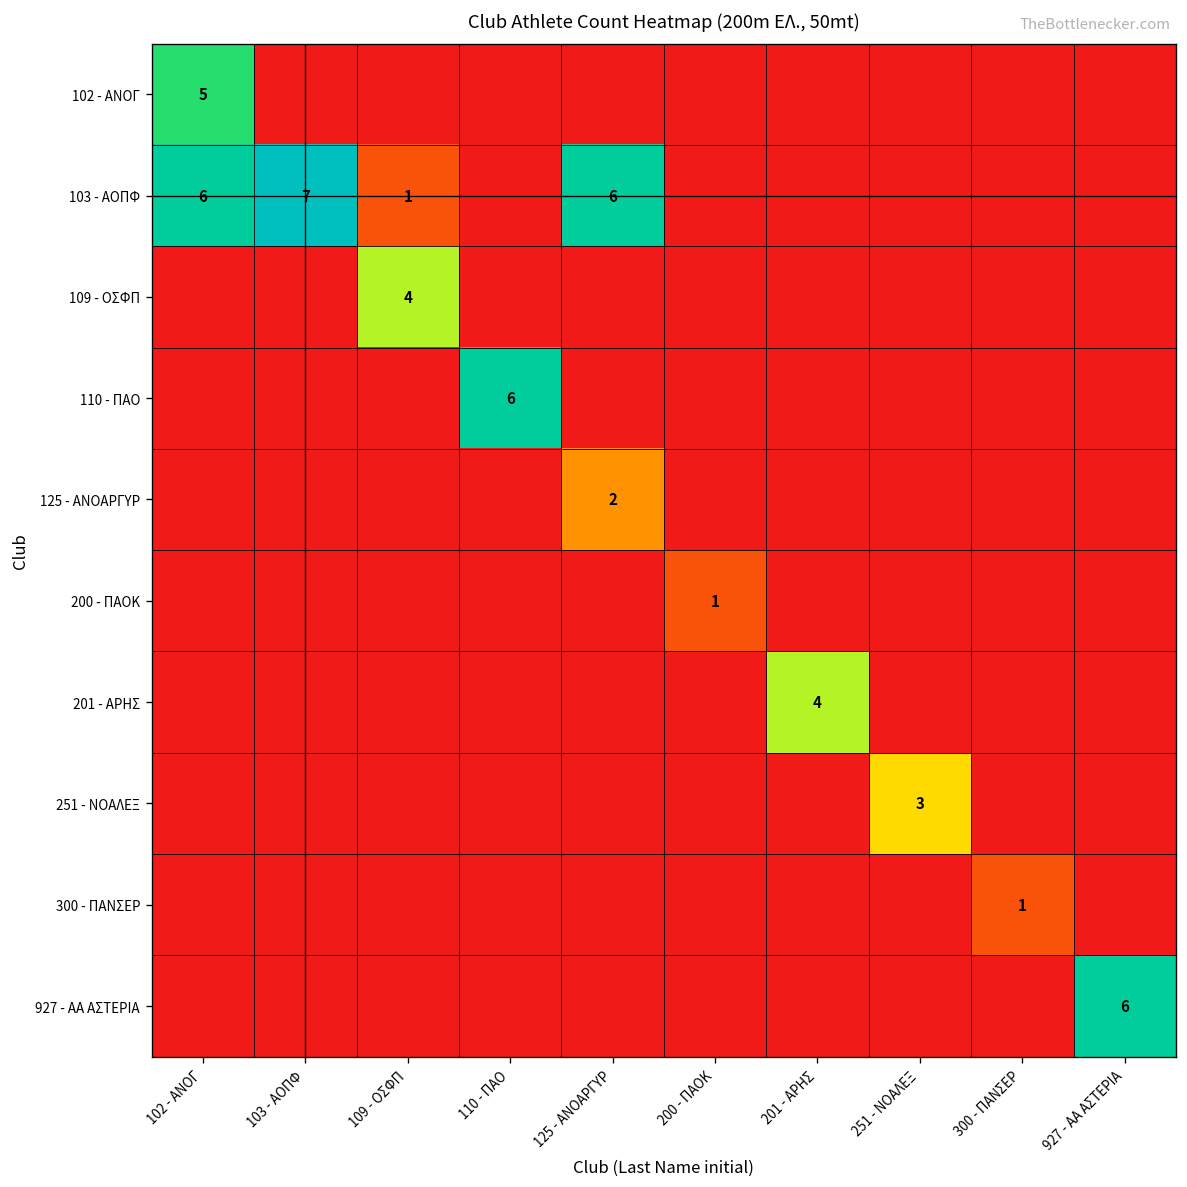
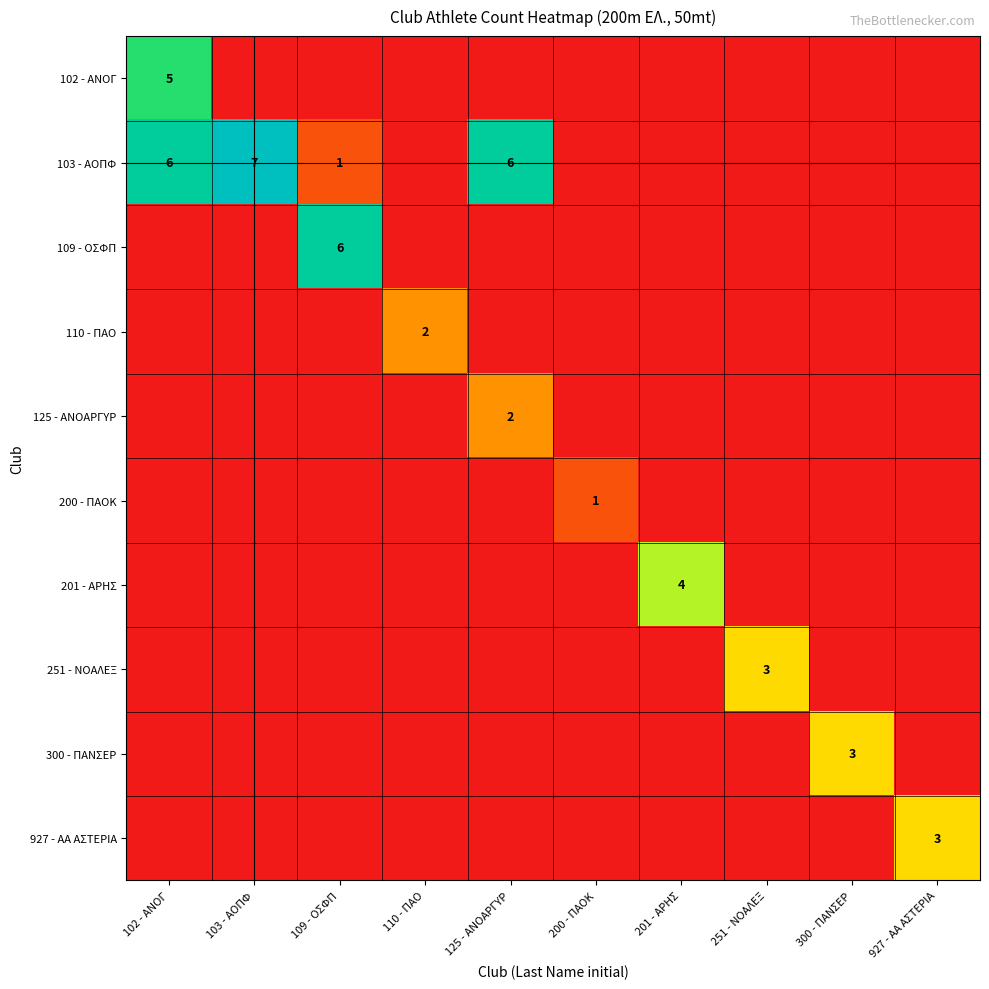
109 - ΟΣΦΠ, 109 - ΟΣΦΠ: 4 -> 6
110 - ΠΑΟ, 110 - ΠΑΟ: 6 -> 2
300 - ΠΑΝΣΕΡ, 300 - ΠΑΝΣΕΡ: 1 -> 3
927 - ΑΑ ΑΣΤΕΡΙΑ, 927 - ΑΑ ΑΣΤΕΡΙΑ: 6 -> 3
